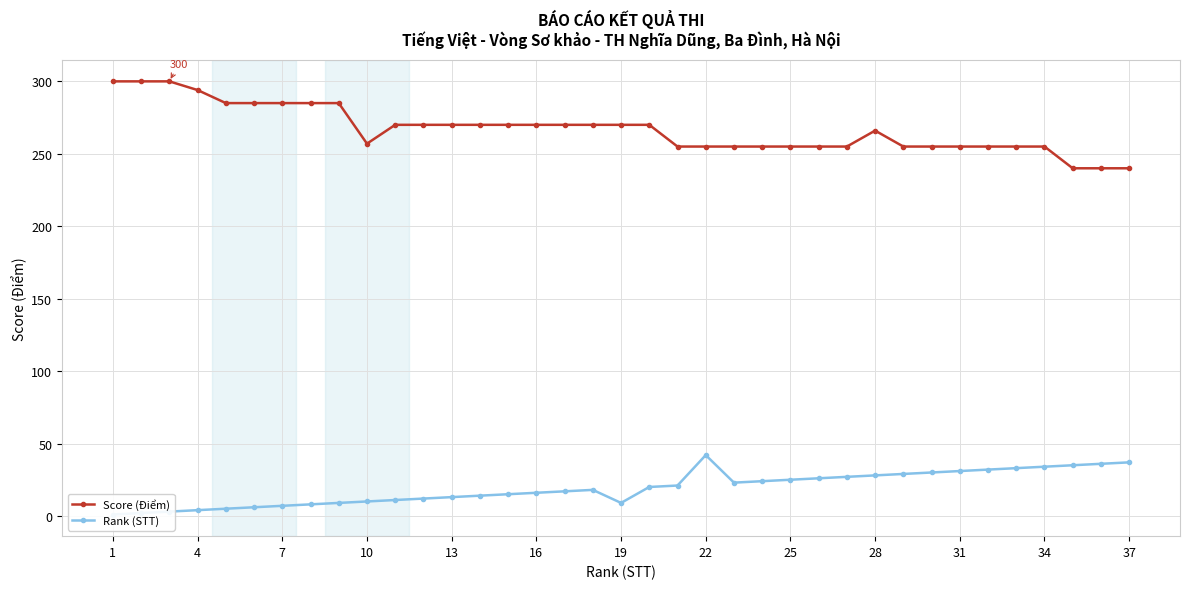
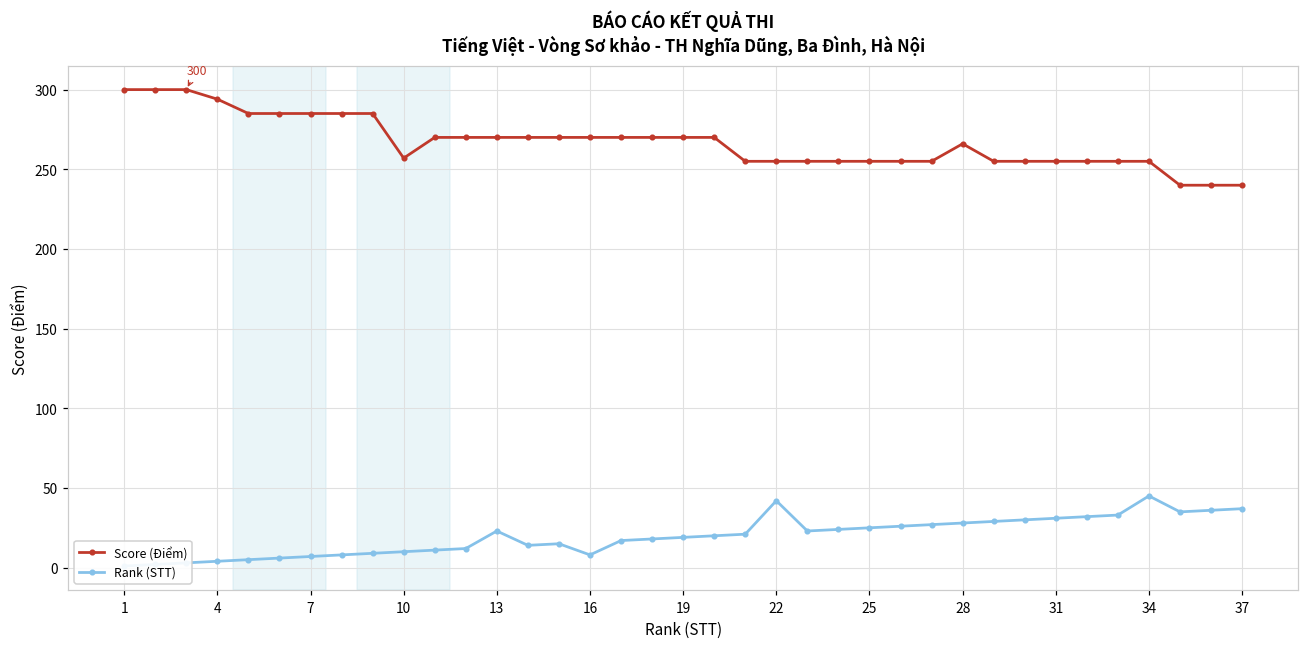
Rank (STT), 13: 13 -> 23
Rank (STT), 16: 16 -> 8
Rank (STT), 19: 9 -> 19
Rank (STT), 34: 34 -> 45
